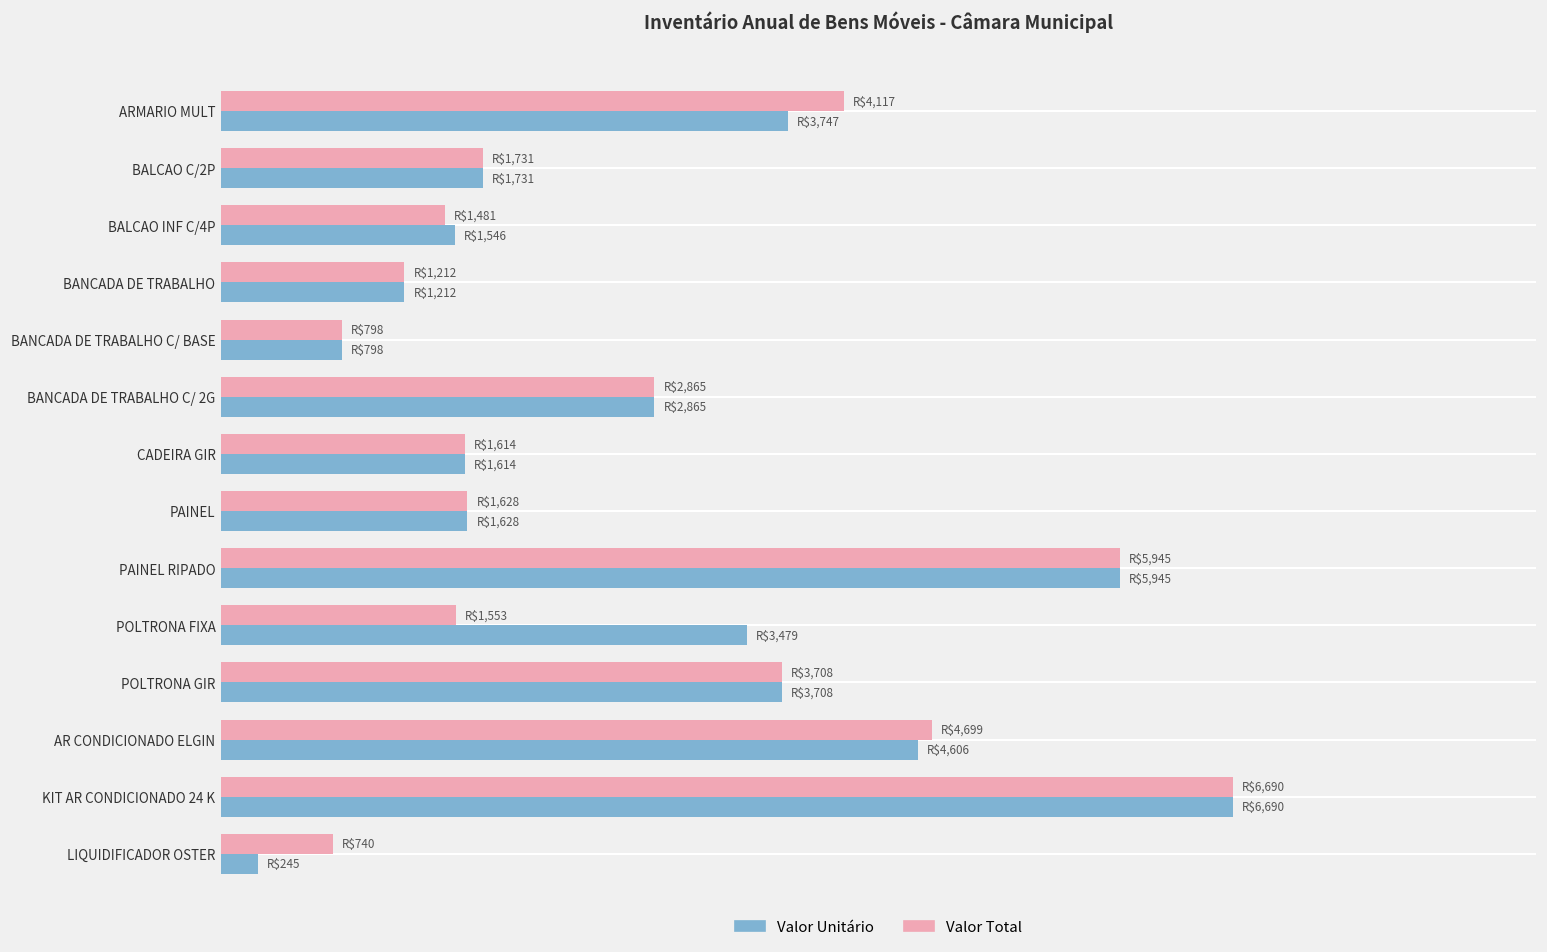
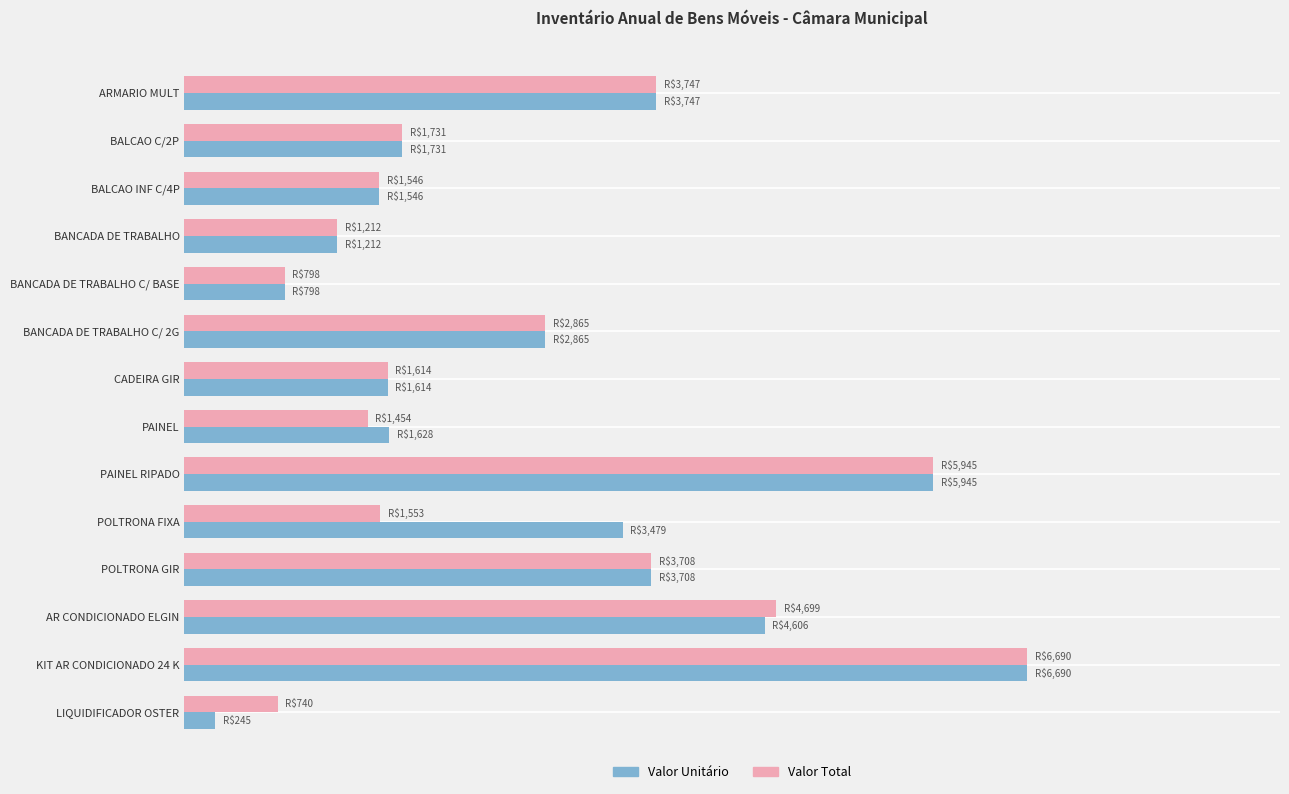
Valor Total, ARMARIO MULT: $4,117 -> $3,747
Valor Total, BALCAO INF C/4P: $1,481 -> $1,546
Valor Total, PAINEL: $1,628 -> $1,454
